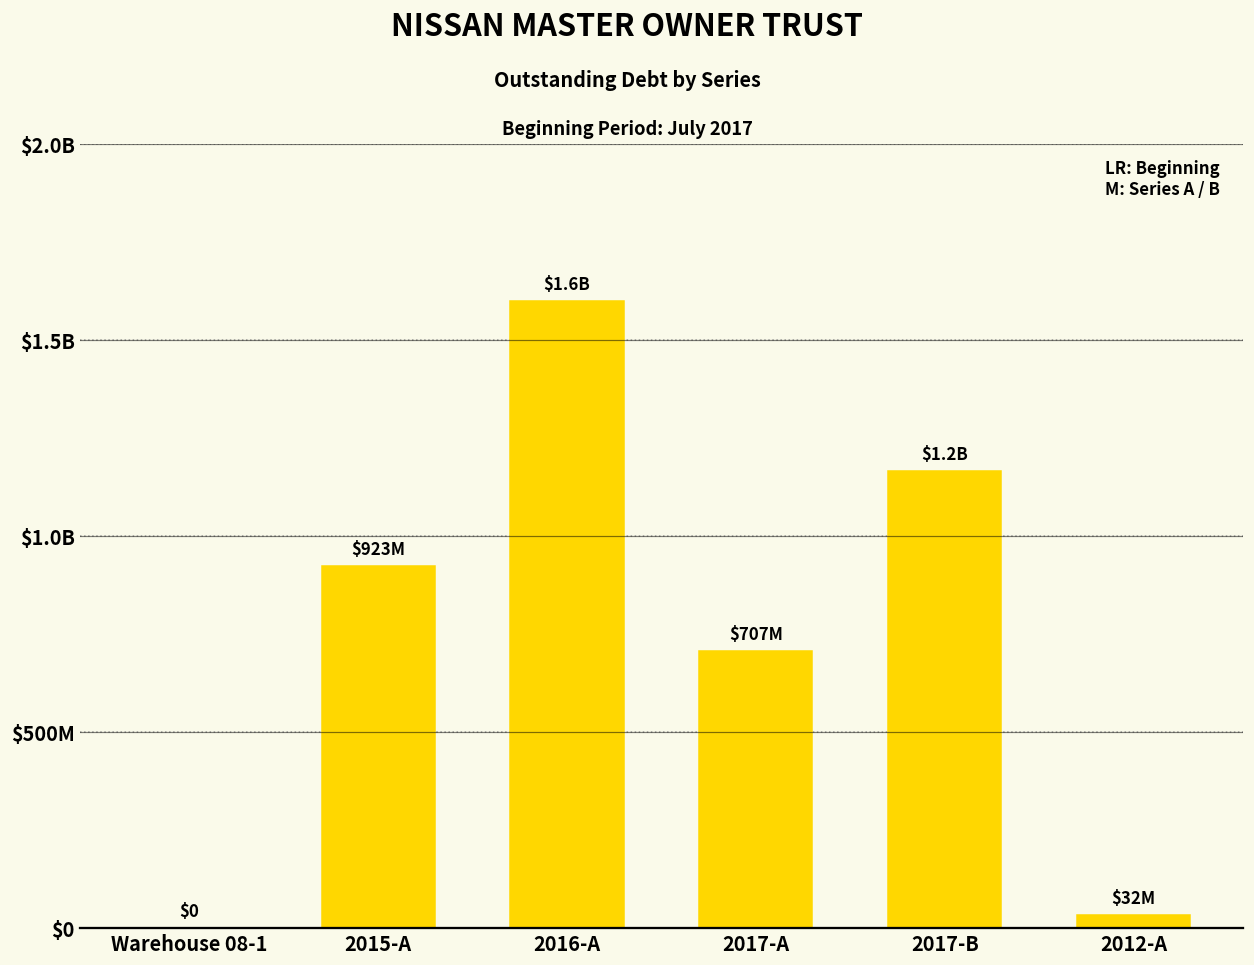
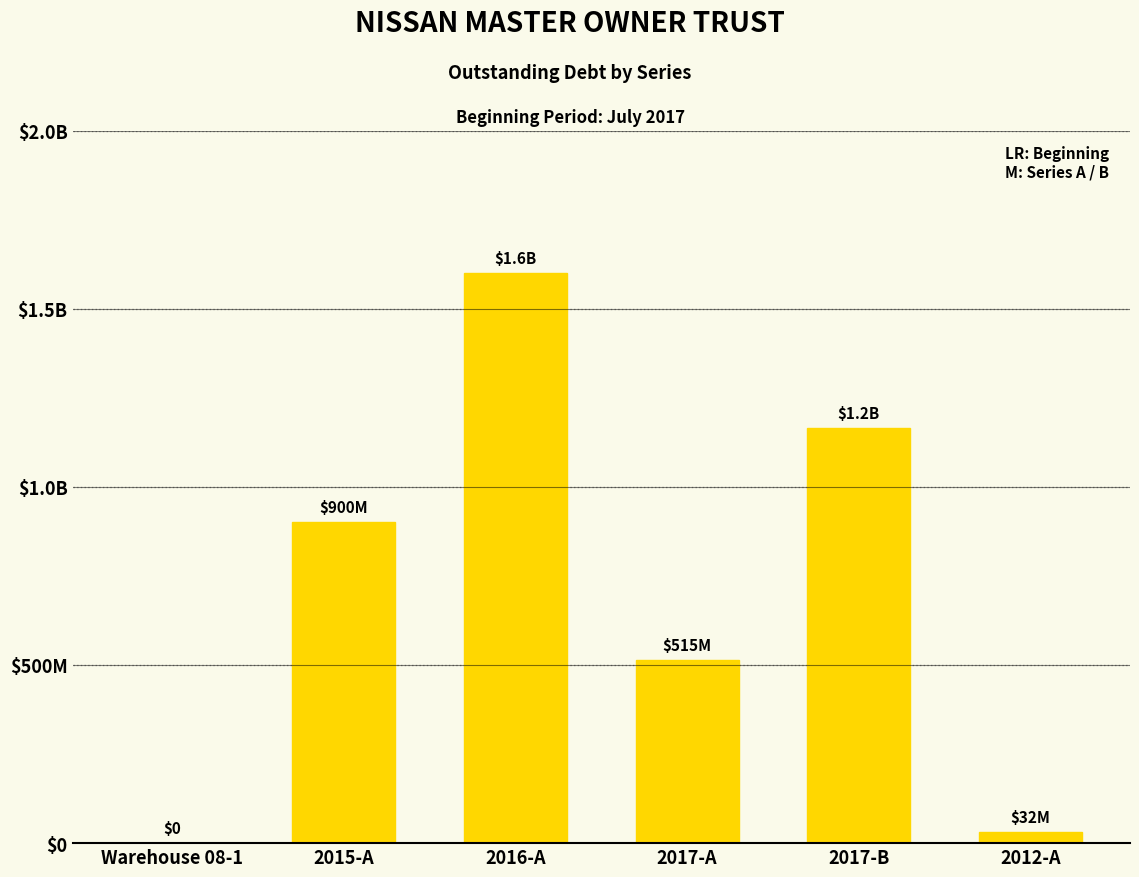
2015-A: $923M -> $900M
2017-A: $707M -> $515M
